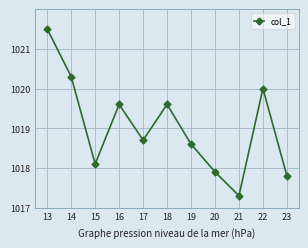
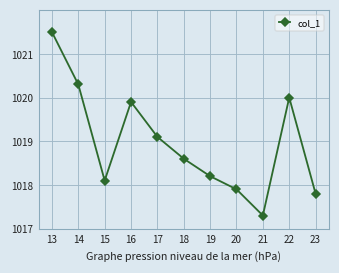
16: 1019.6 -> 1019.9
17: 1018.7 -> 1019.1
18: 1019.6 -> 1018.6
19: 1018.6 -> 1018.2
